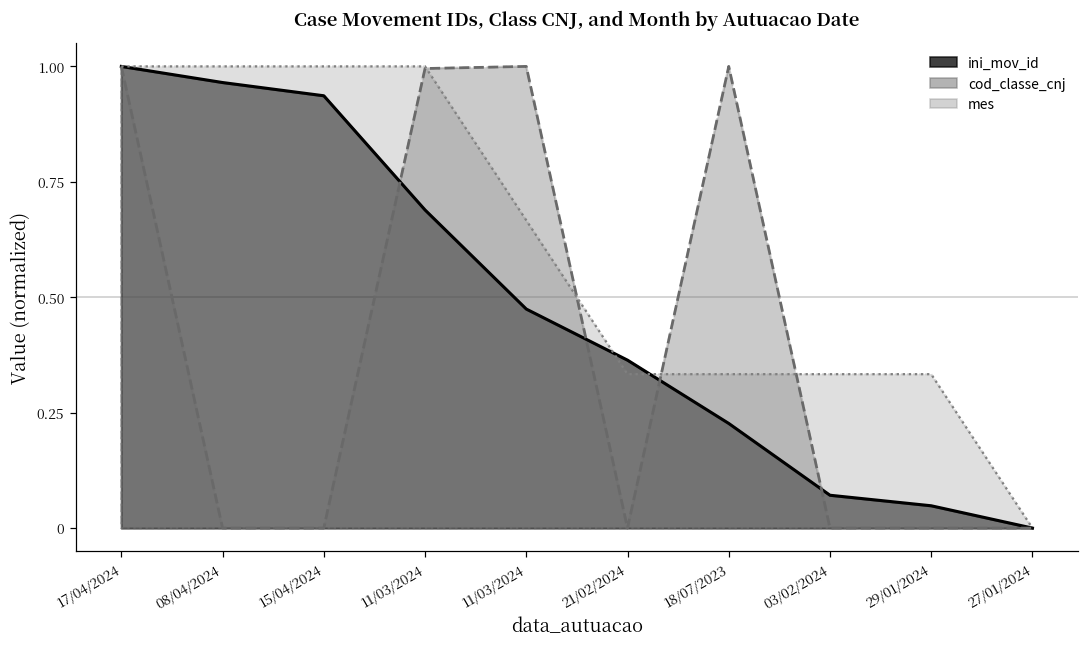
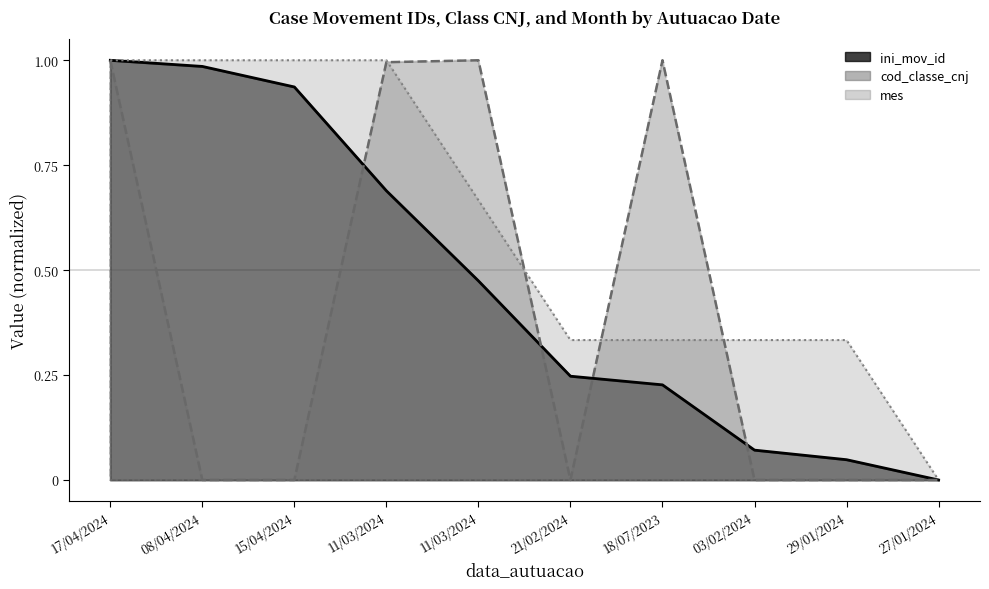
ini_mov_id, 08/04/2024: 0.97 -> 0.99
ini_mov_id, 21/02/2024: 0.36 -> 0.25
